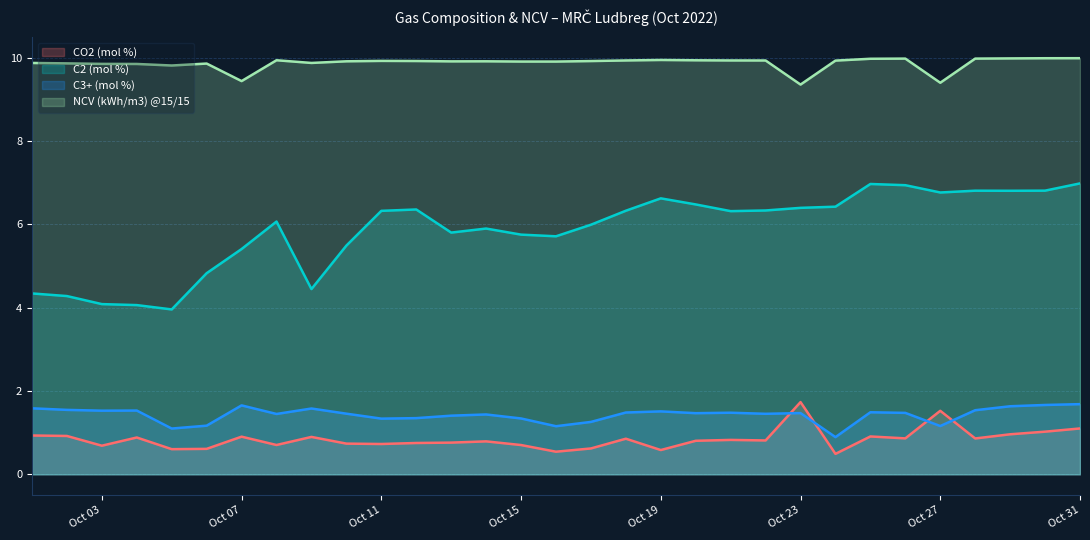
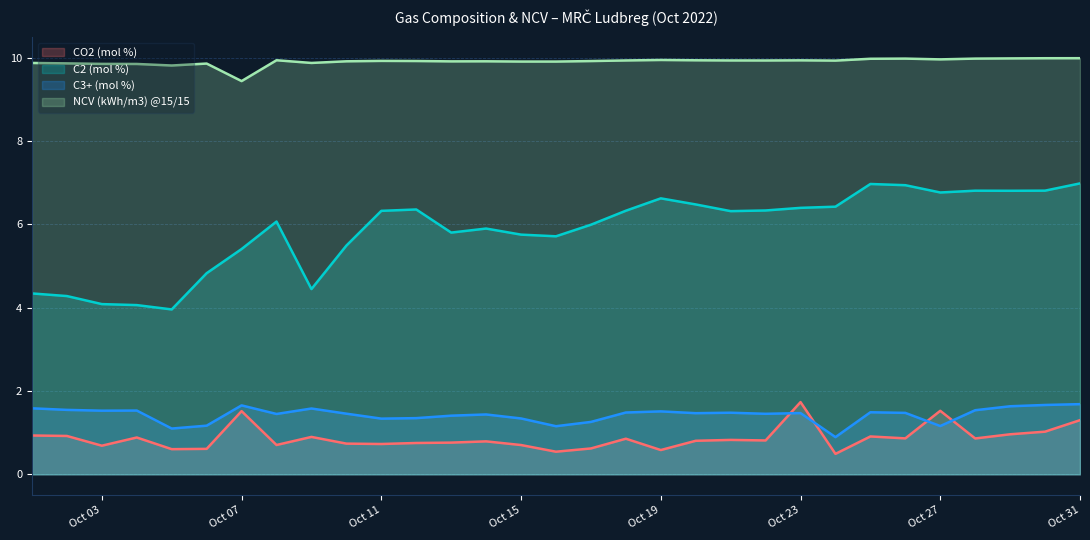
CO2 (mol %), Oct 07: 0.9 -> 1.5
NCV (kWh/m3) @15/15, Oct 23: 9.4 -> 9.9
NCV (kWh/m3) @15/15, Oct 27: 9.4 -> 10.0
CO2 (mol %), Oct 31: 1.1 -> 1.3
